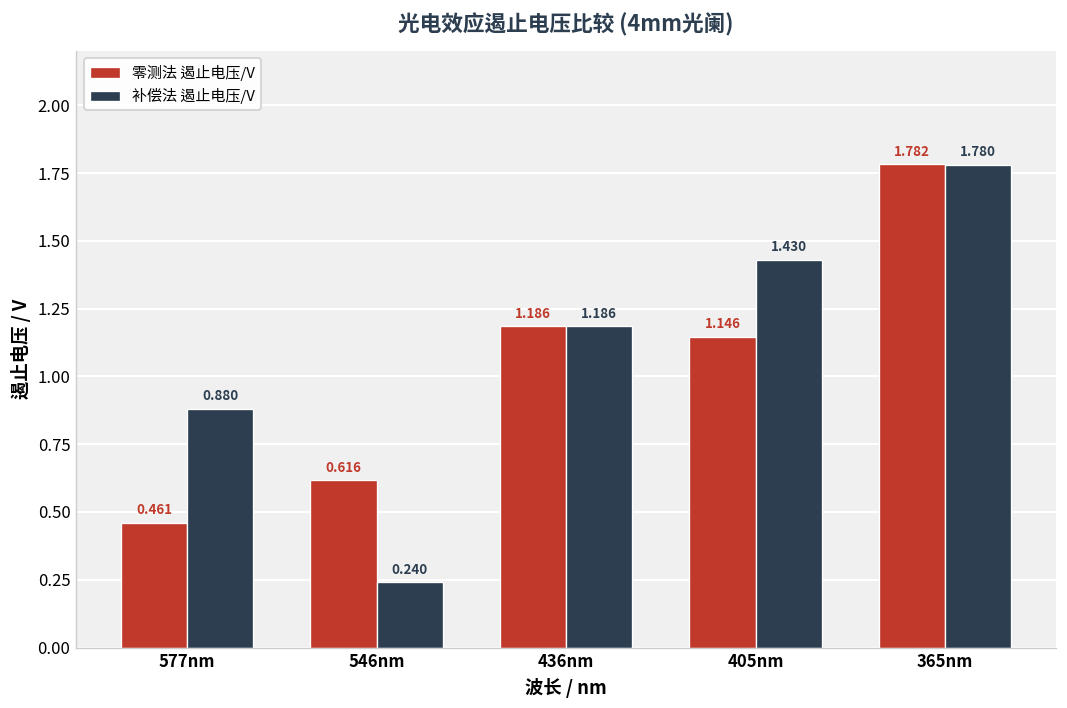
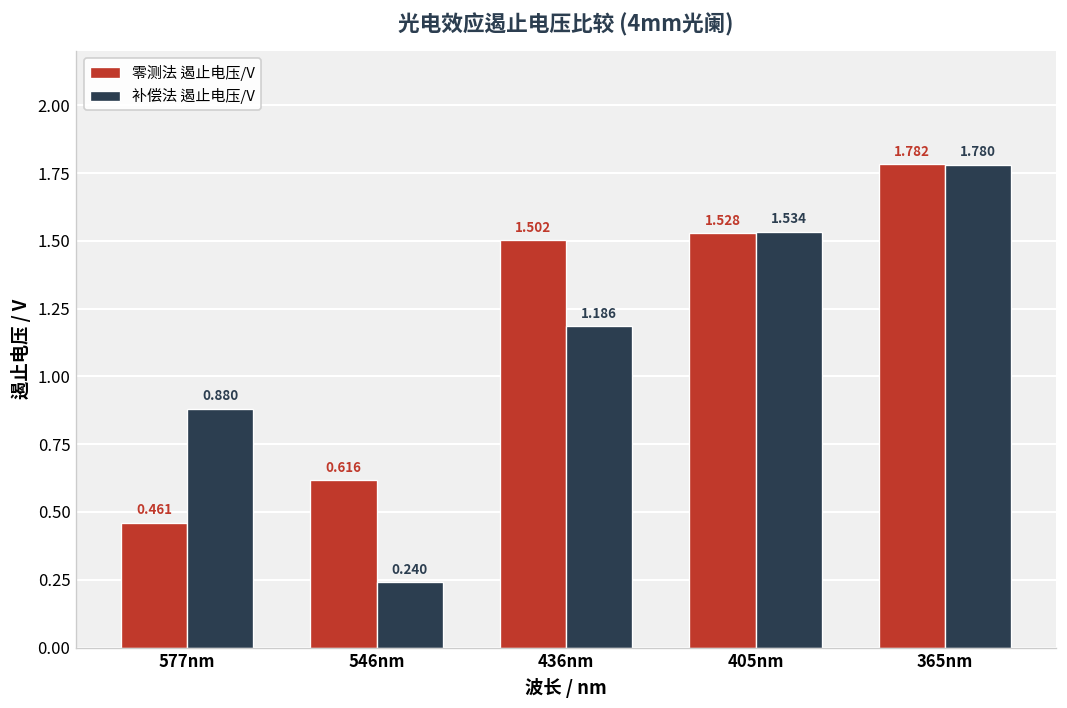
零测法 遏止电压/V, 436nm: 1.186 -> 1.502
零测法 遏止电压/V, 405nm: 1.146 -> 1.528
补偿法 遏止电压/V, 405nm: 1.430 -> 1.534
